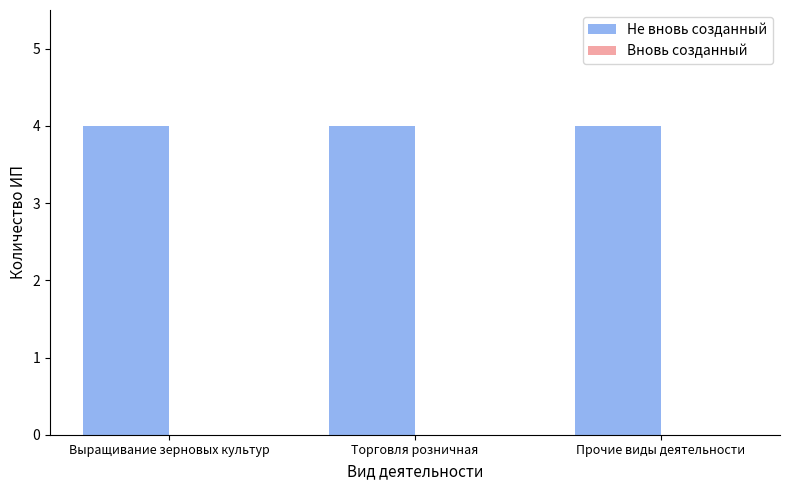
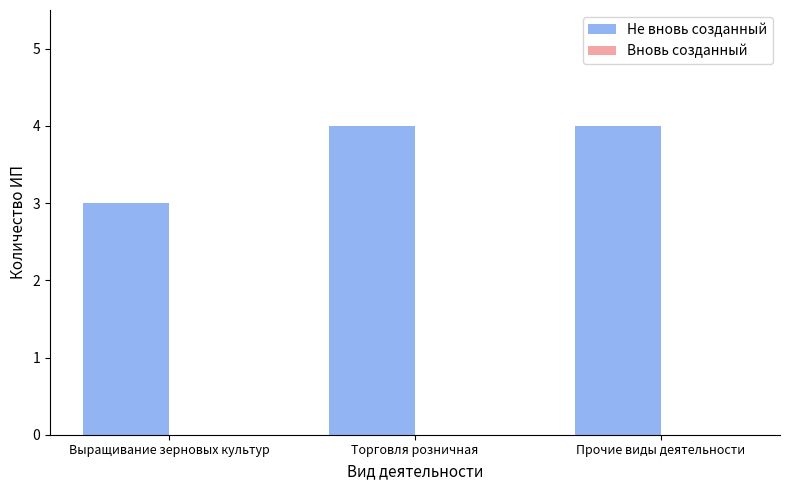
Не вновь созданный, Выращивание зерновых культур: 4 -> 3
